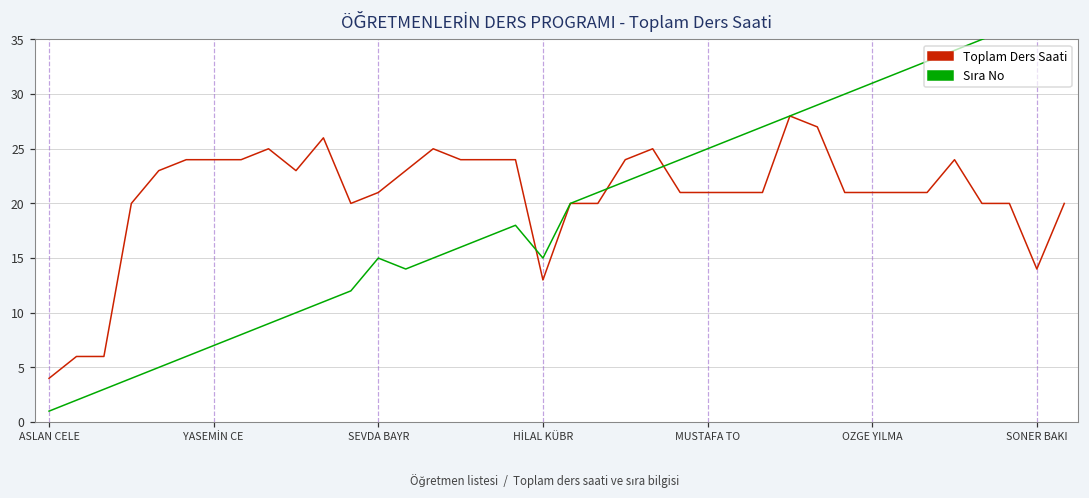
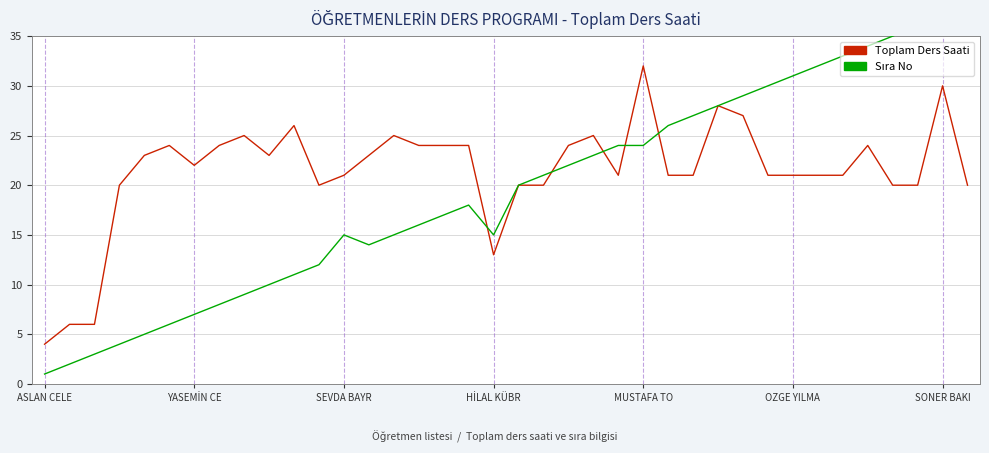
Toplam Ders Saati, YASEMİN CE: 24 -> 22
Toplam Ders Saati, MUSTAFA TO: 21 -> 32
Sıra No, MUSTAFA TO: 25 -> 24
Toplam Ders Saati, SONER BAKI: 14 -> 30
